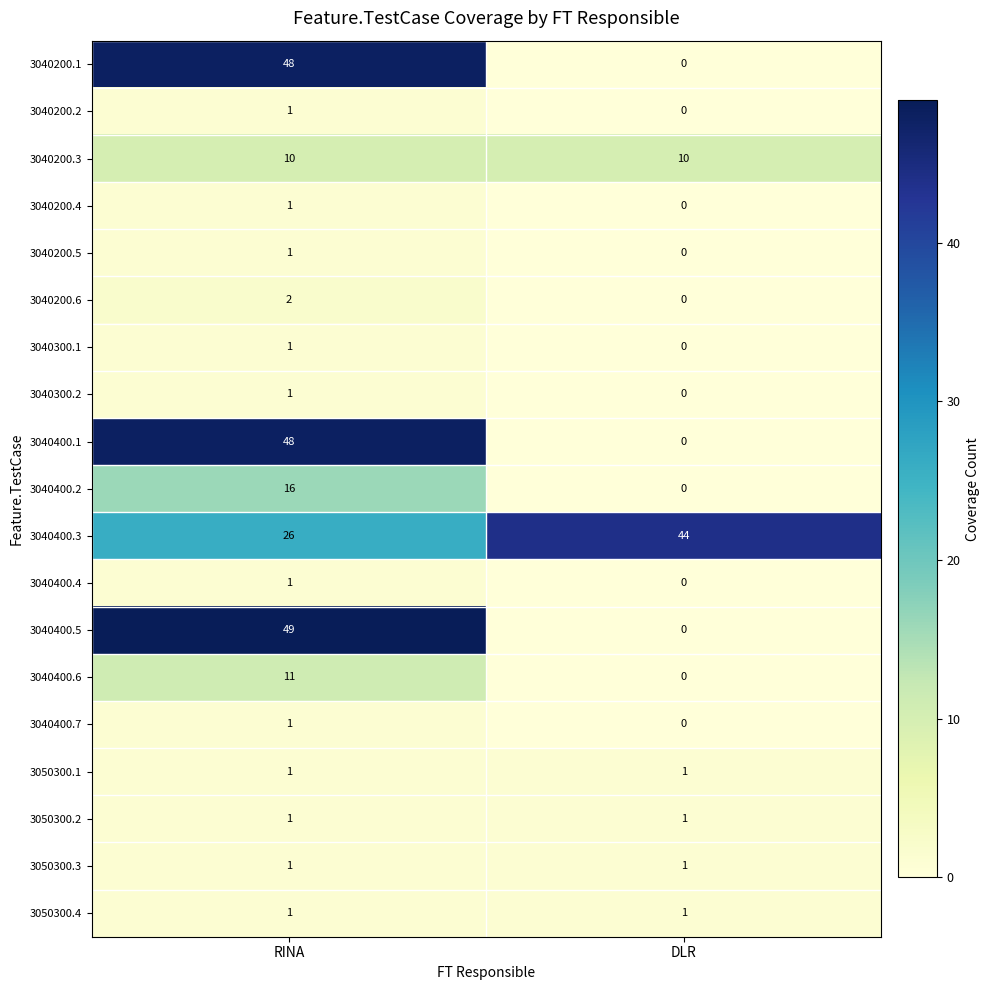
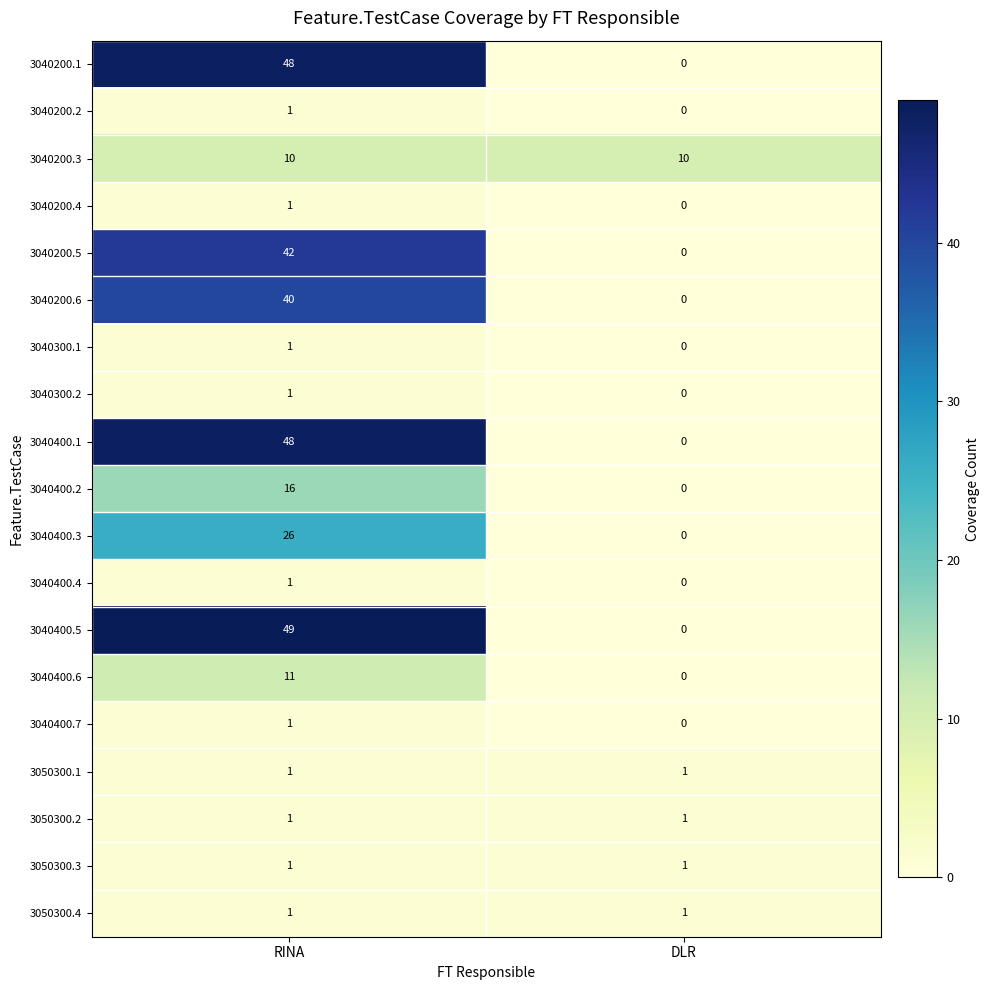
3040200.5, RINA: 1 -> 42
3040200.6, RINA: 2 -> 40
3040400.3, DLR: 44 -> 0
